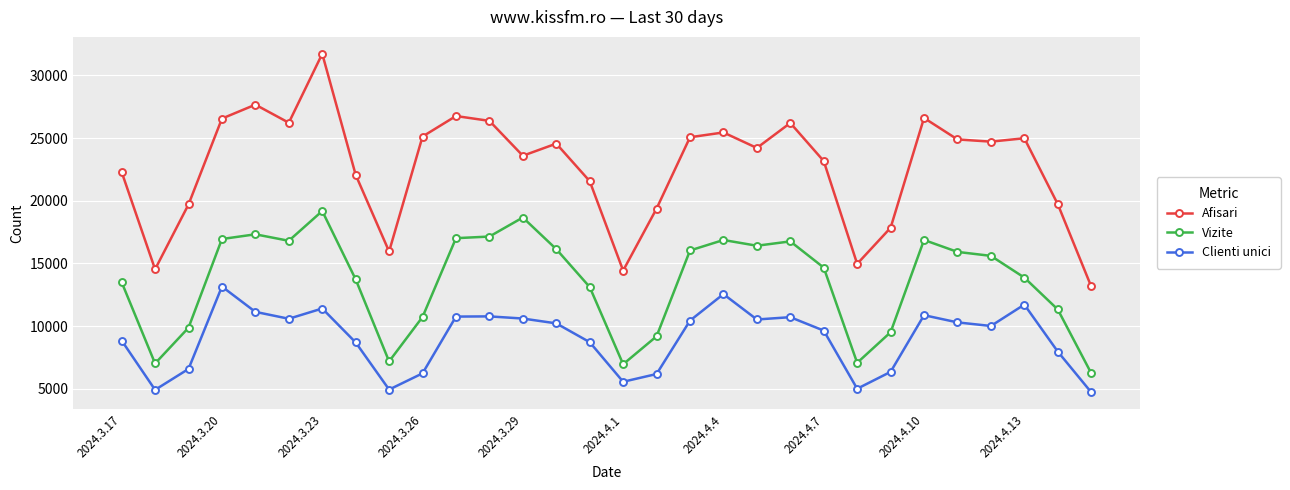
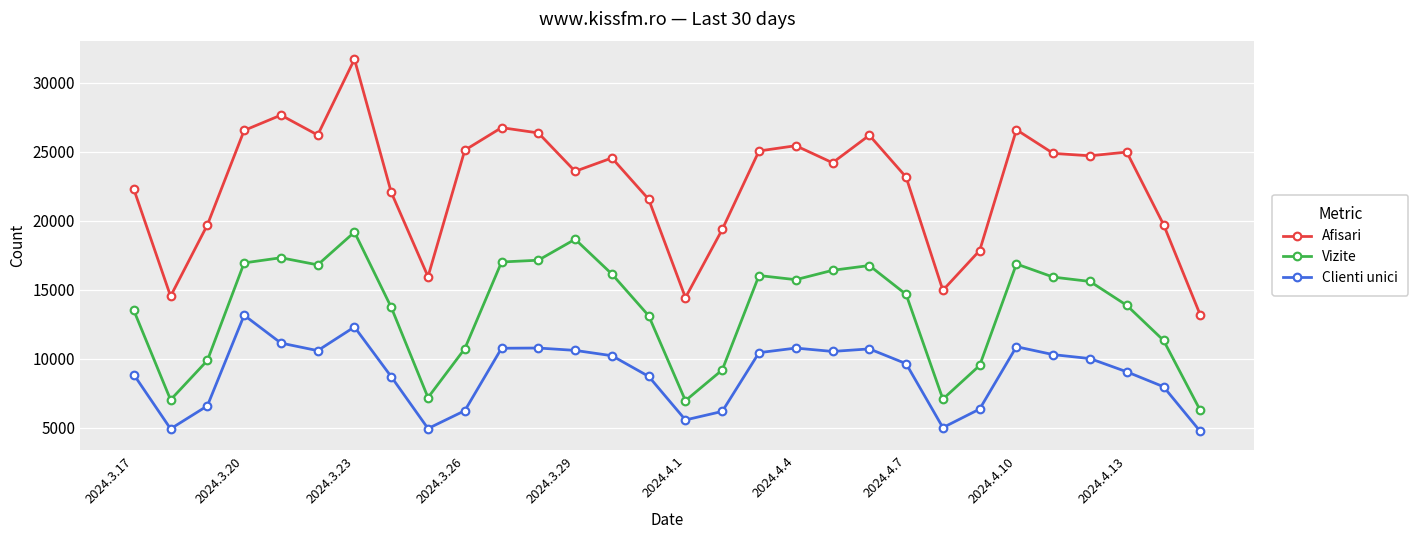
Clienti unici, 2024.3.23: 11400 -> 12300
Vizite, 2024.4.4: 16900 -> 15700
Clienti unici, 2024.4.4: 12500 -> 10800
Clienti unici, 2024.4.13: 11700 -> 9000
